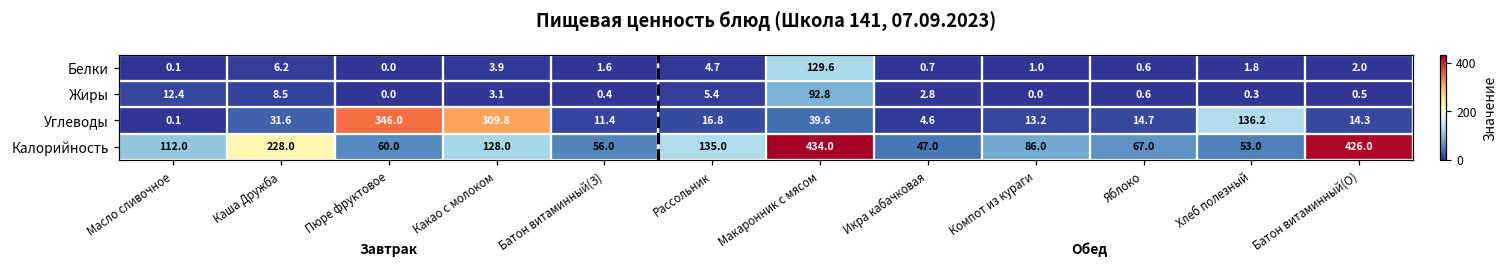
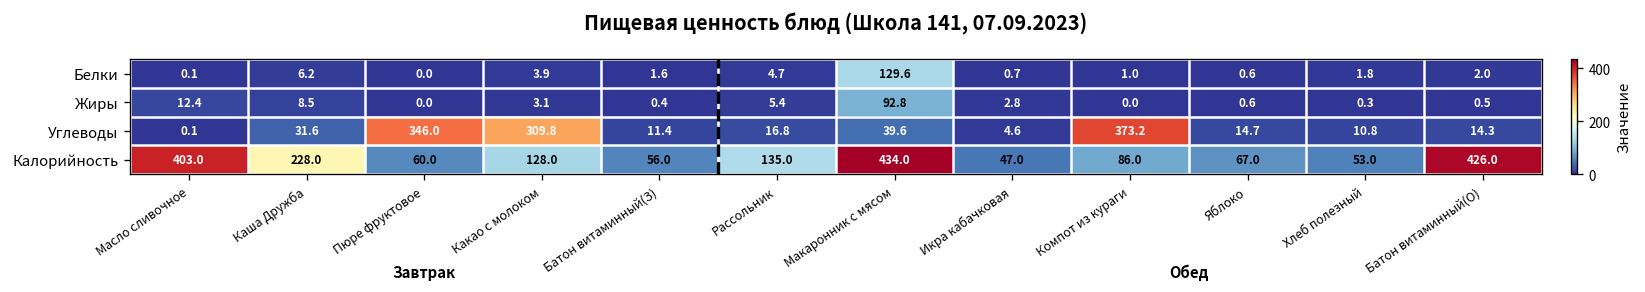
Углеводы, Компот из кураги: 13.2 -> 373.2
Углеводы, Хлеб полезный: 136.2 -> 10.8
Калорийность, Масло сливочное: 112.0 -> 403.0
